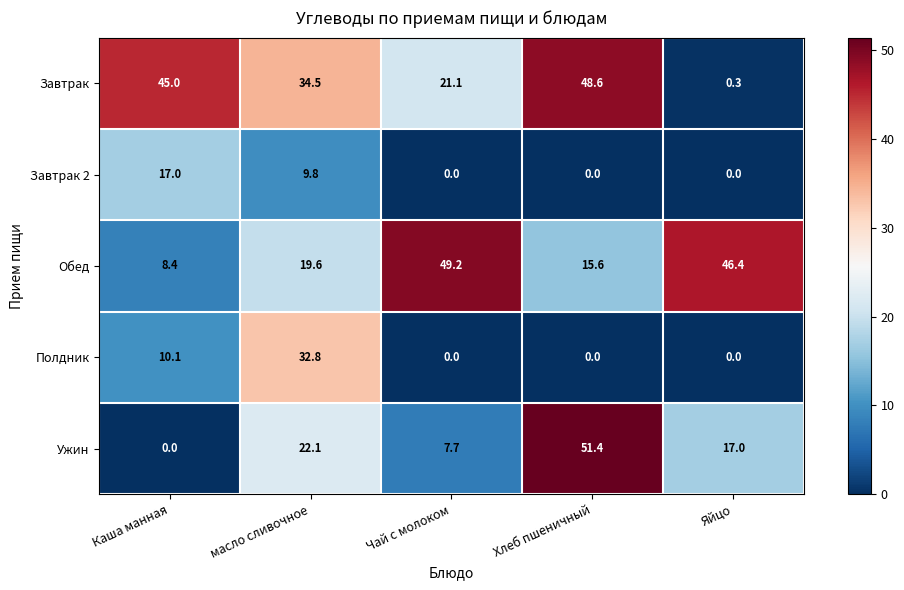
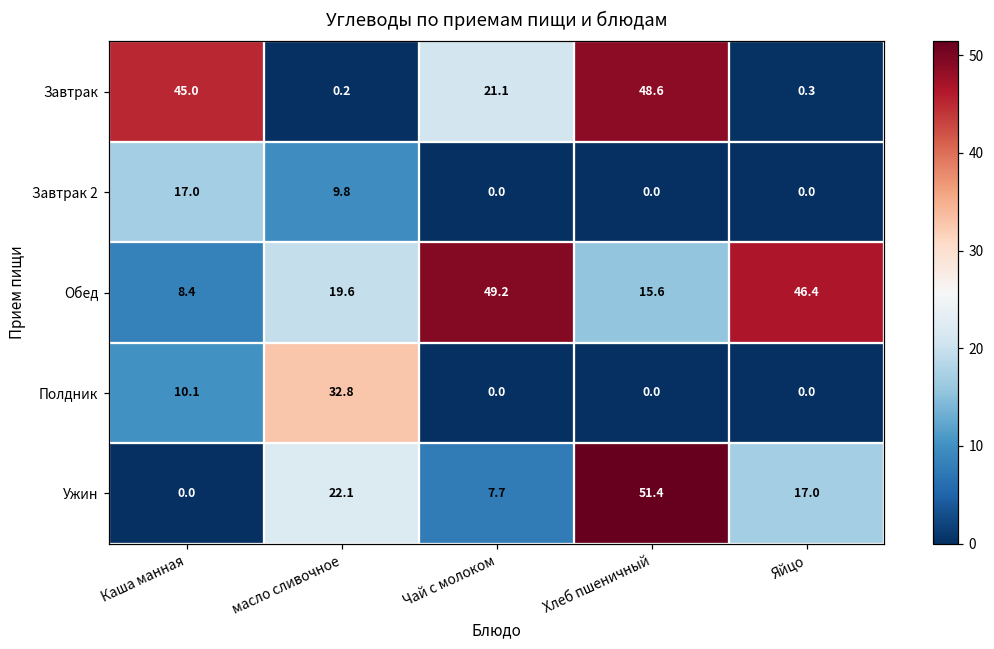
Завтрак, масло сливочное: 34.5 -> 0.2
